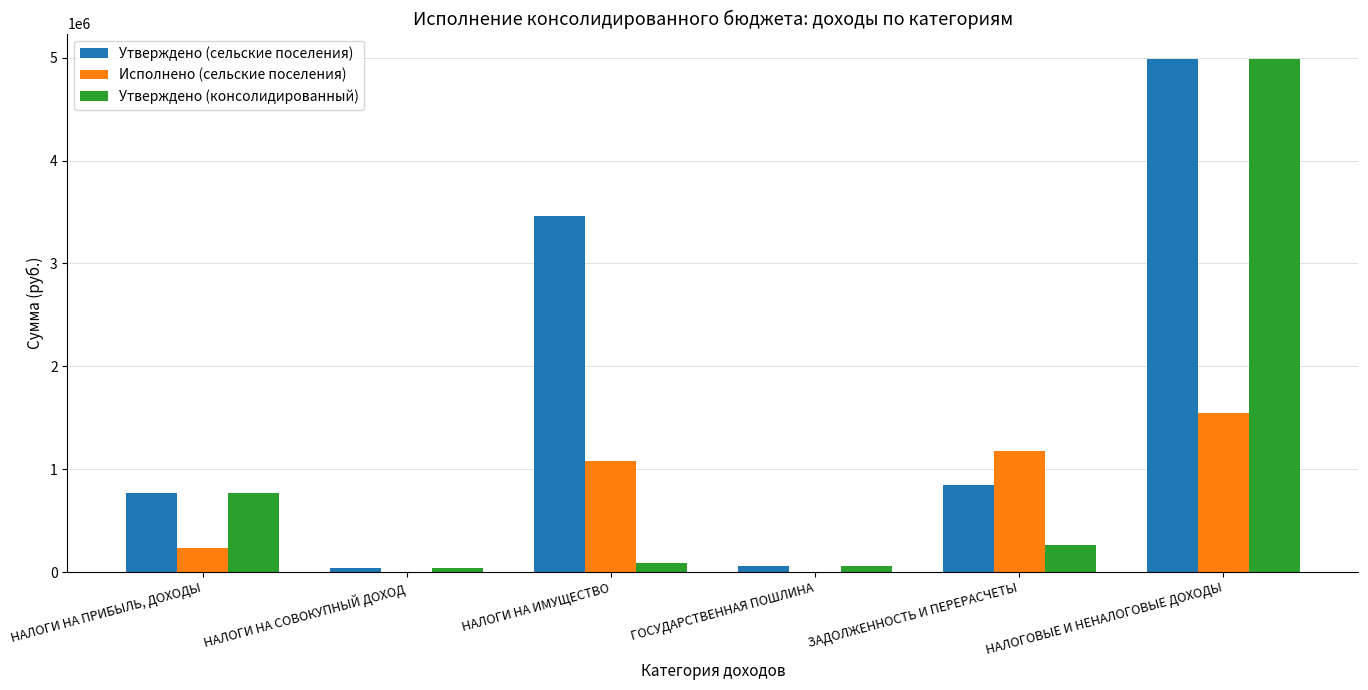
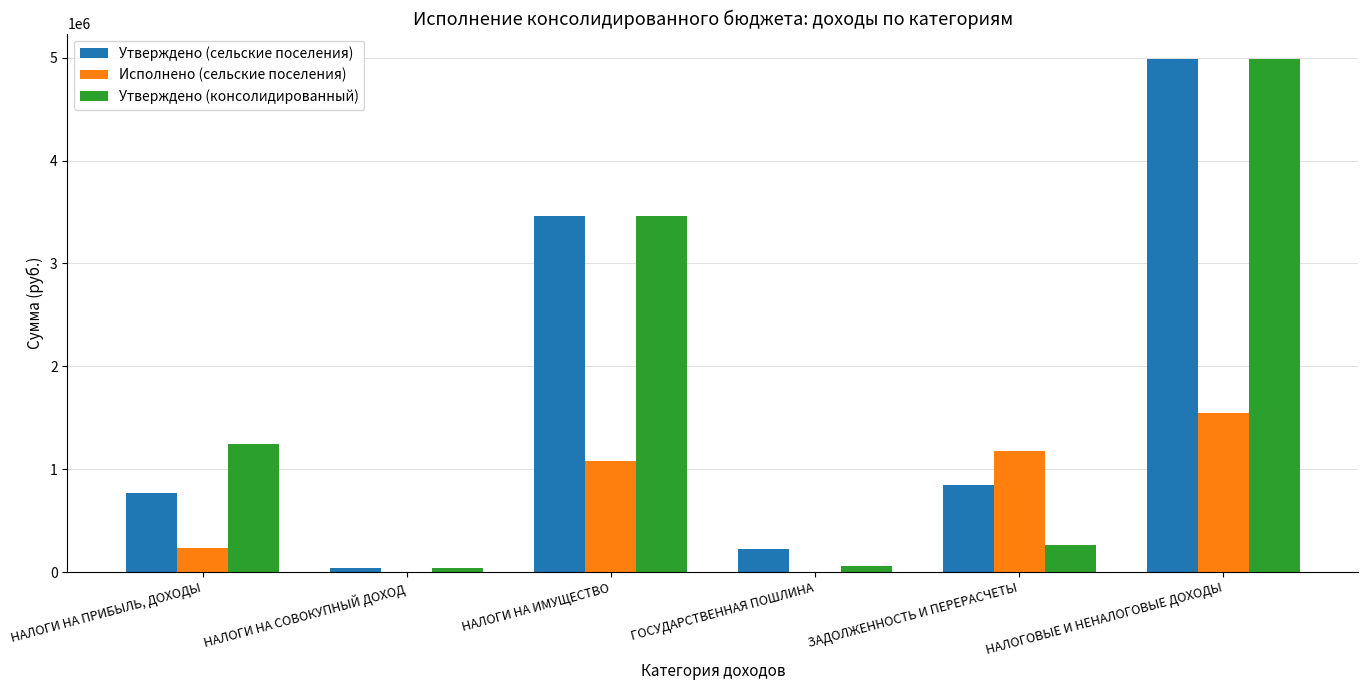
Утверждено (консолидированный), НАЛОГИ НА ПРИБЫЛЬ, ДОХОДЫ: 770000 -> 1250000
Утверждено (консолидированный), НАЛОГИ НА ИМУЩЕСТВО: 90000 -> 3460000
Утверждено (сельские поселения), ГОСУДАРСТВЕННАЯ ПОШЛИНА: 60000 -> 230000
